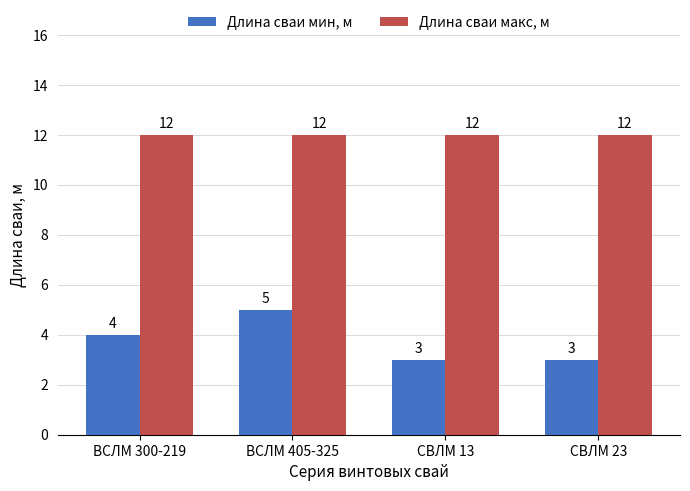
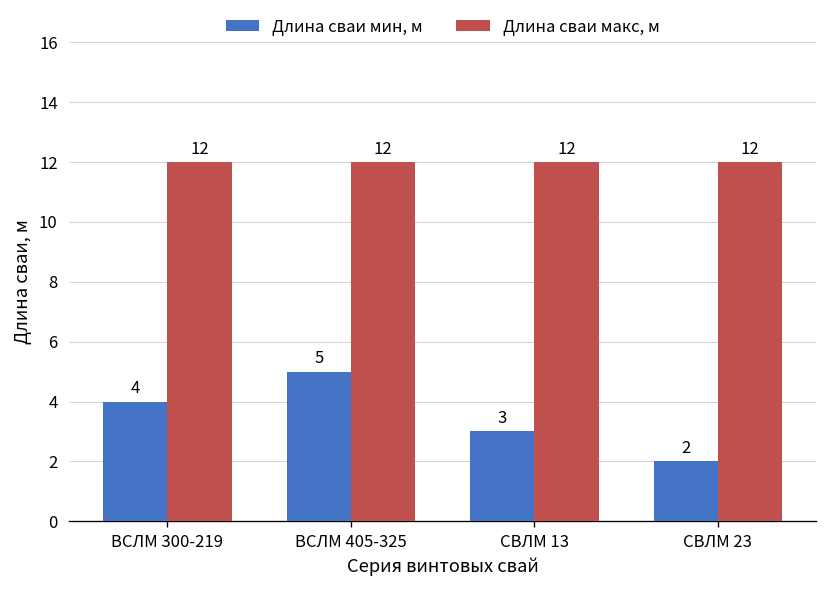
Длина сваи мин, м, СВЛМ 23: 3 -> 2
